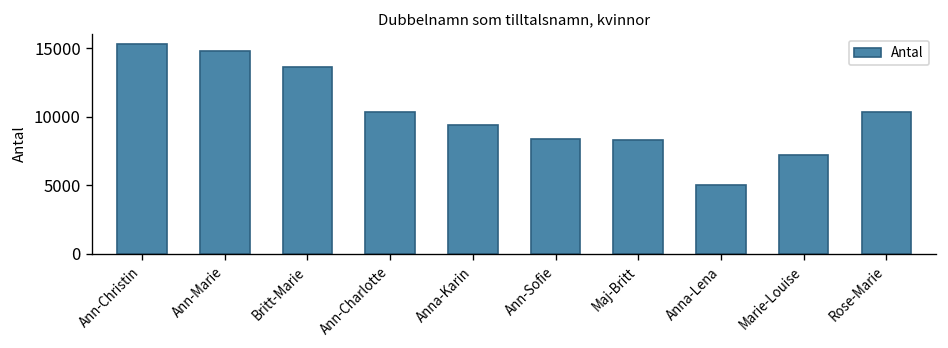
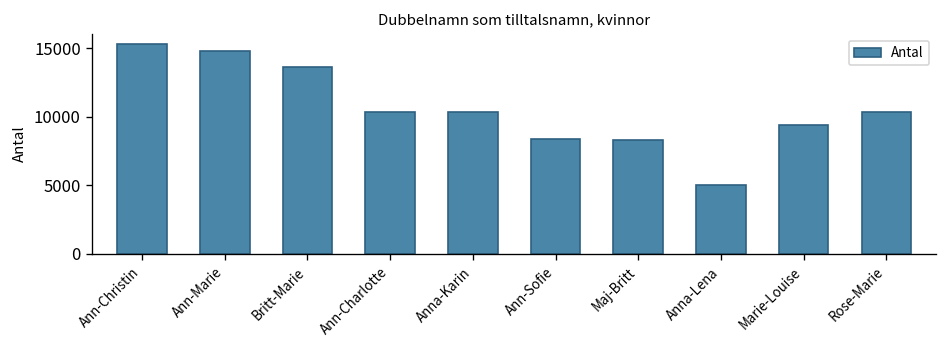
Anna-Karin: 9400 -> 10400
Marie-Louise: 7200 -> 9400
